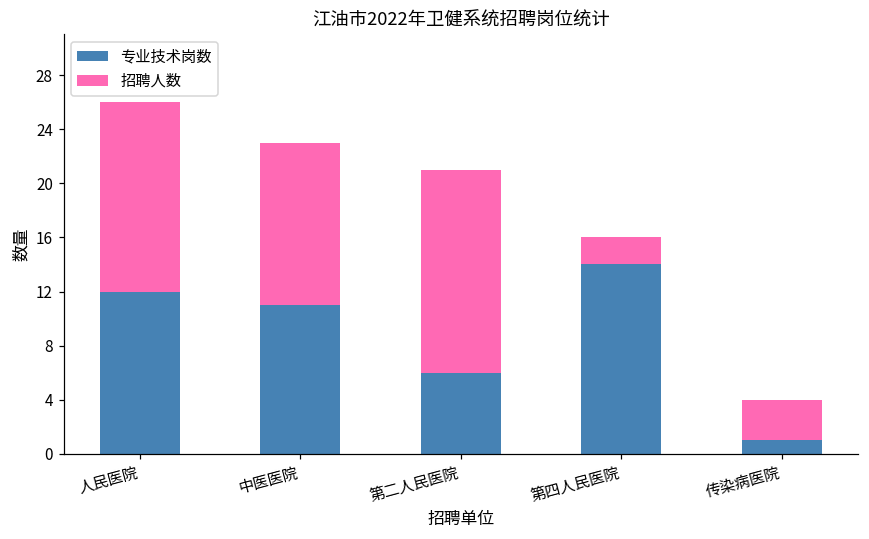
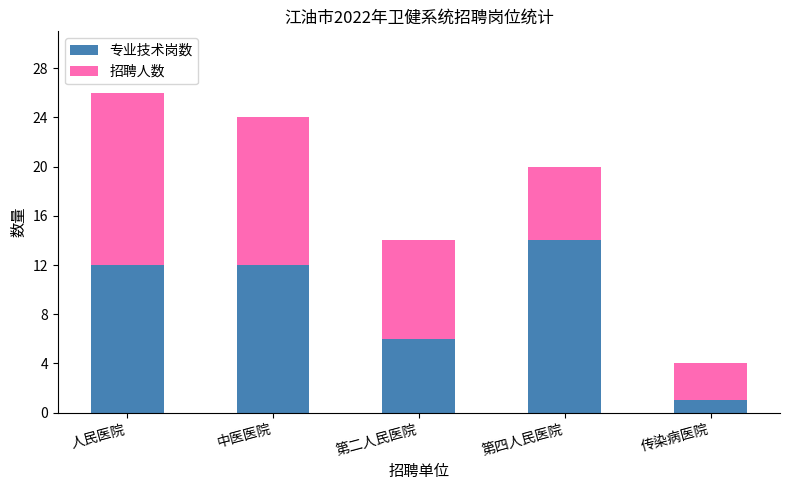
专业技术岗数, 中医医院: 11 -> 12
招聘人数, 第二人民医院: 15 -> 8
招聘人数, 第四人民医院: 2 -> 6
